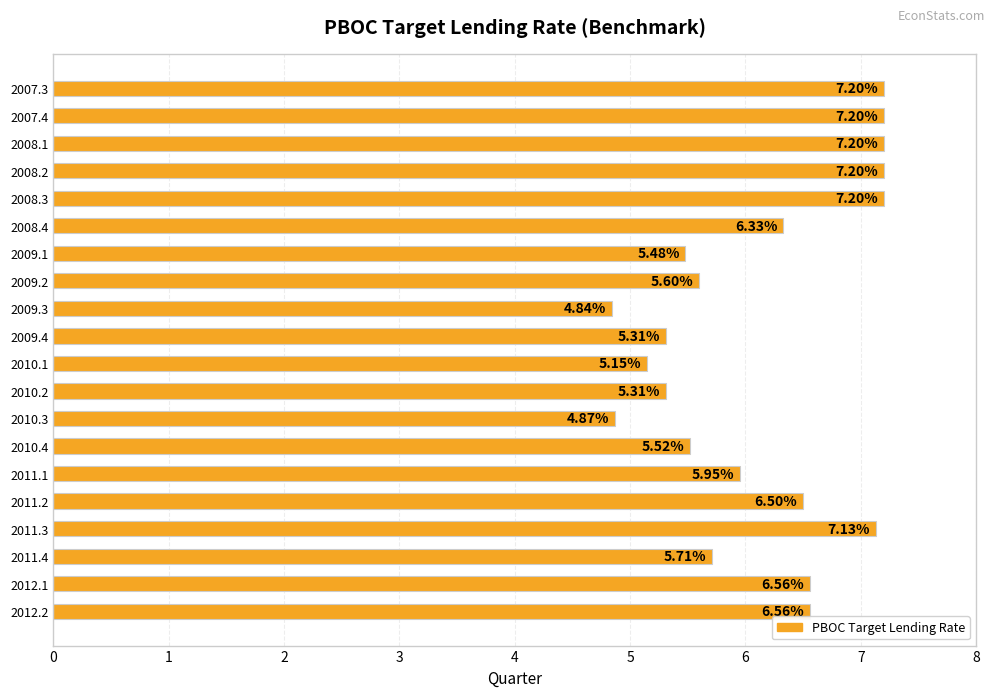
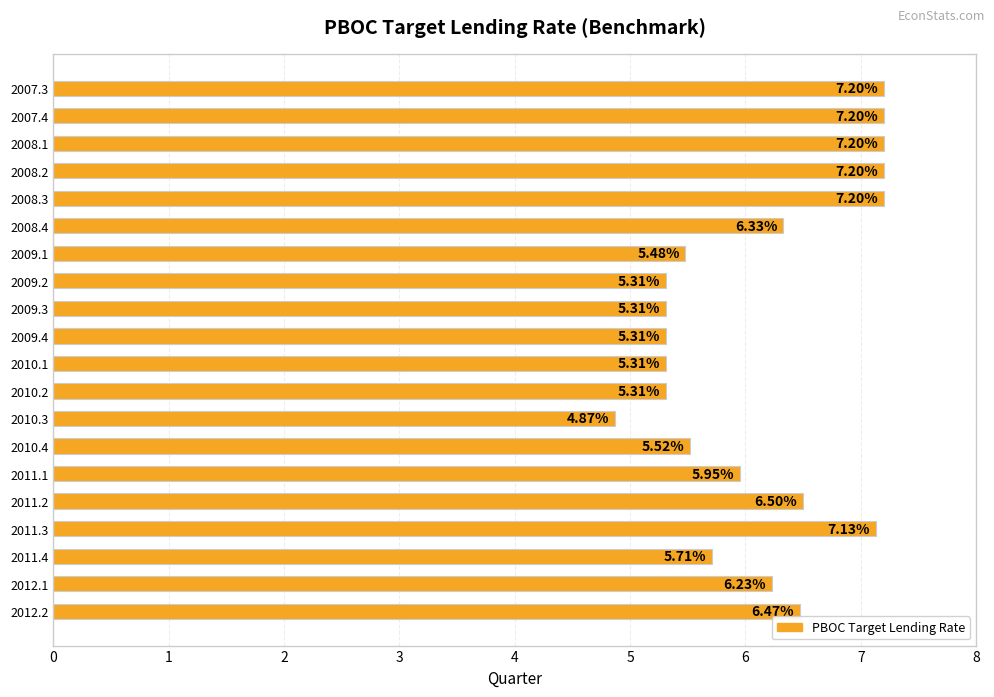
2009.2: 5.60% -> 5.31%
2009.3: 4.84% -> 5.31%
2010.1: 5.15% -> 5.31%
2012.1: 6.56% -> 6.23%
2012.2: 6.56% -> 6.47%
